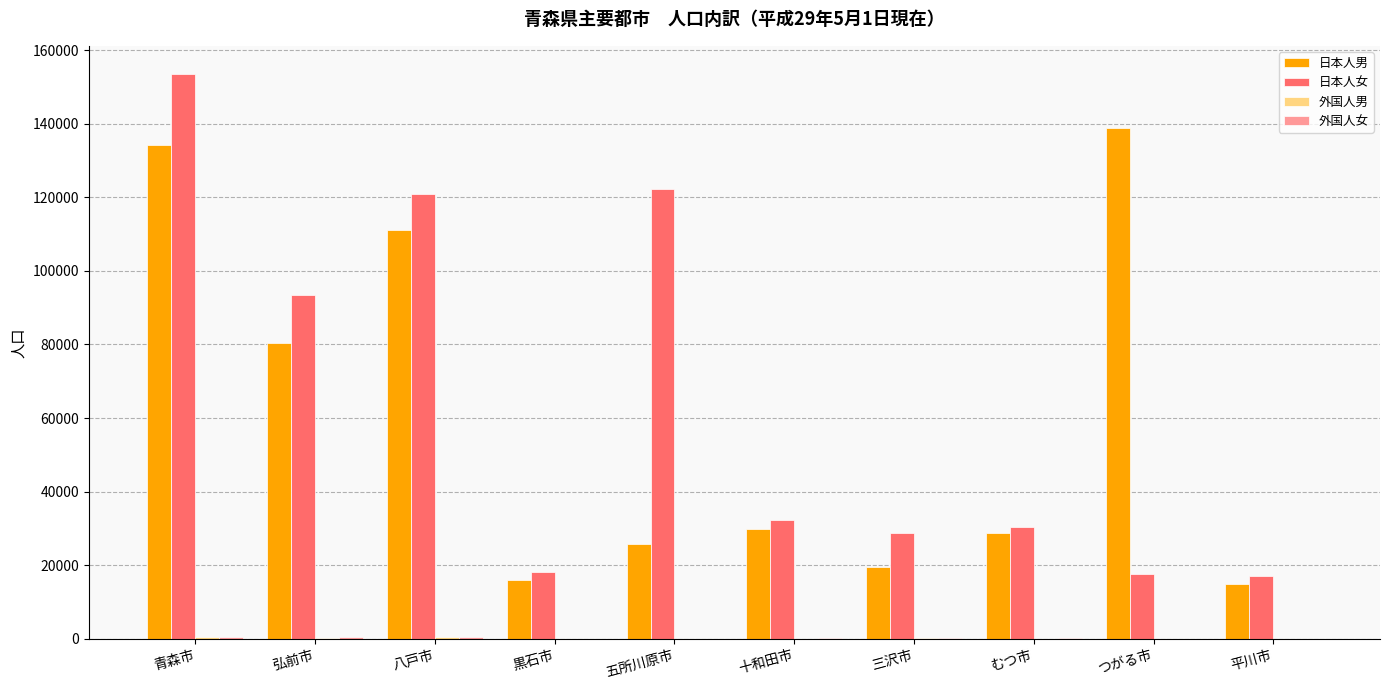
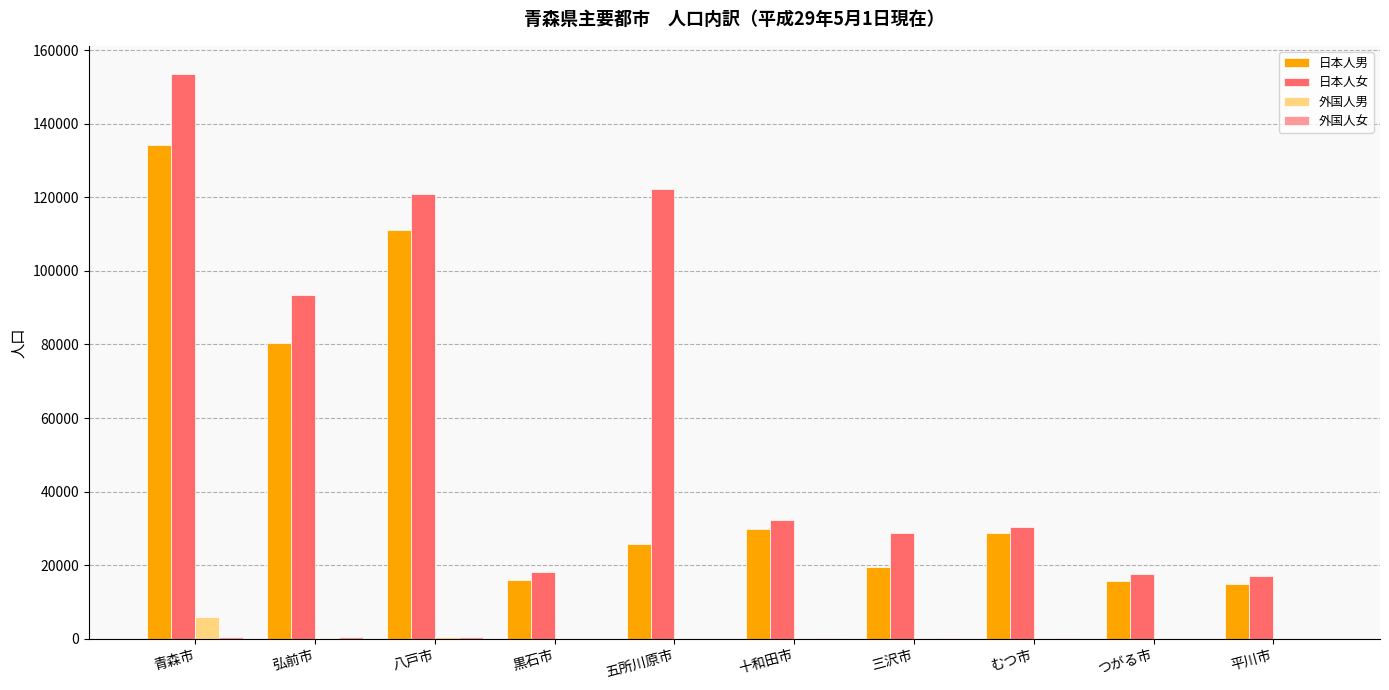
外国人男, 青森市: 0 -> 6000
日本人男, つがる市: 139000 -> 16000
